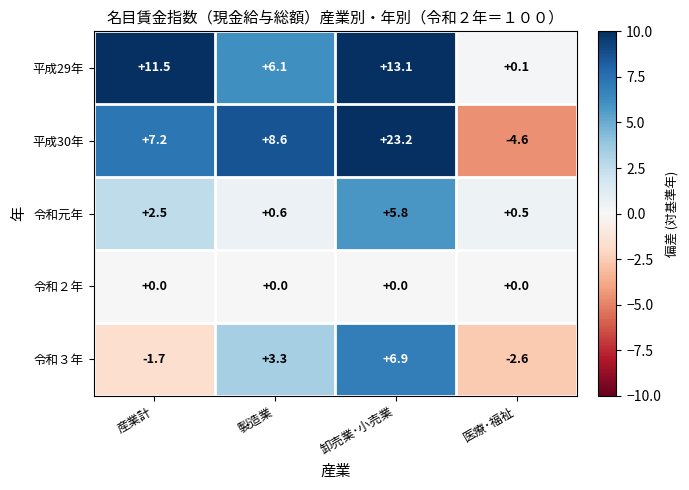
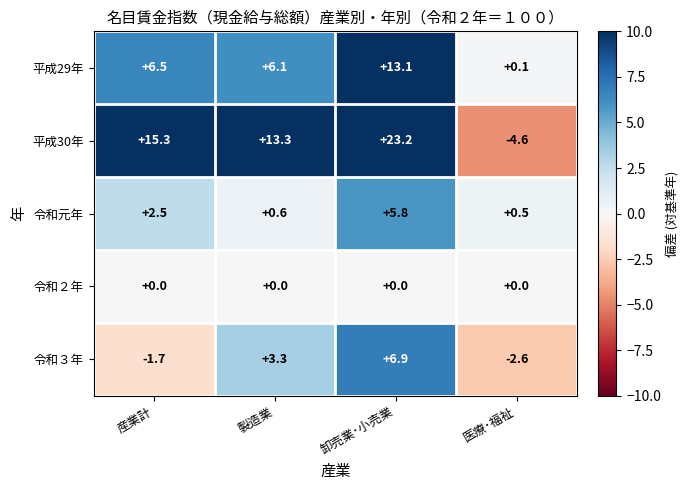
平成29年, 産業計: +11.5 -> +6.5
平成30年, 産業計: +7.2 -> +15.3
平成30年, 製造業: +8.6 -> +13.3
